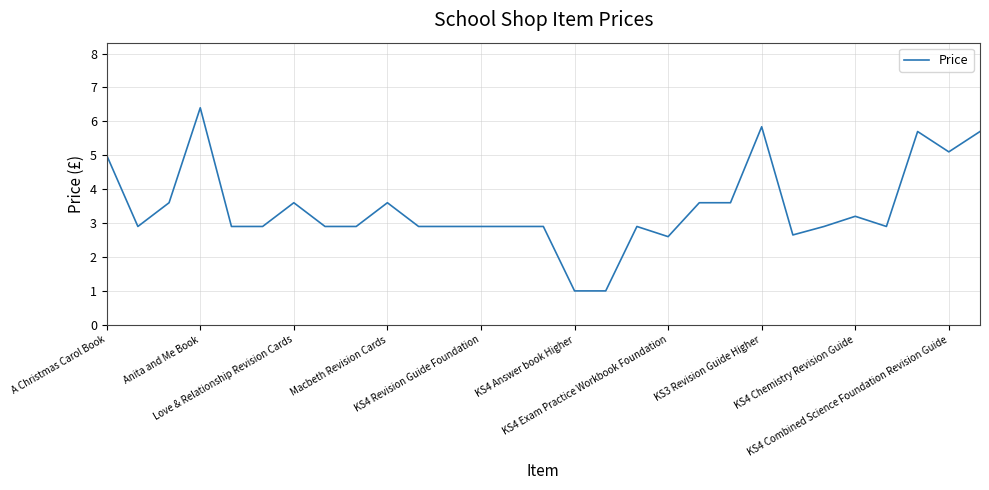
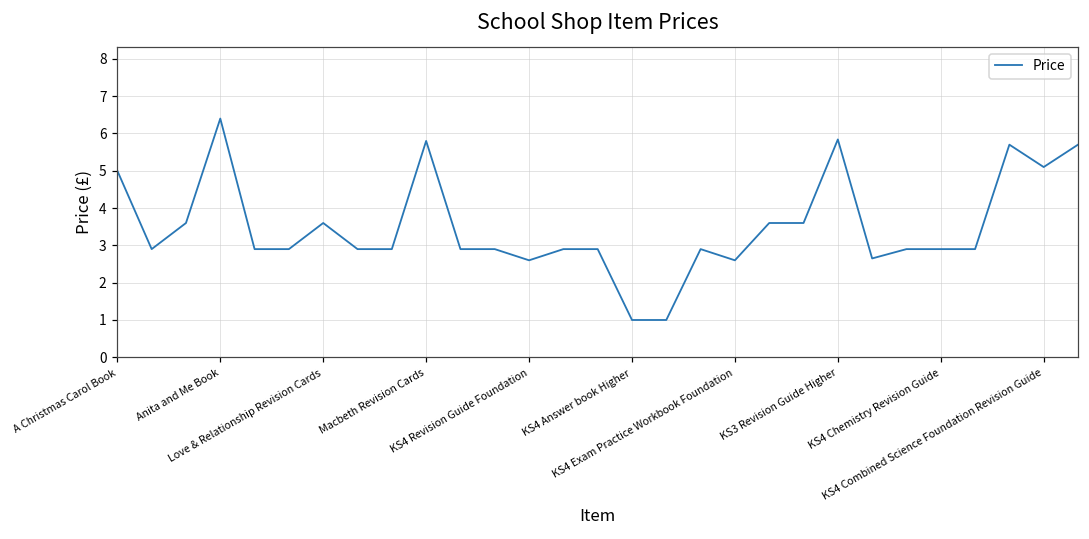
Macbeth Revision Cards: 3.6 -> 5.8
KS4 Revision Guide Foundation: 2.9 -> 2.6
KS4 Chemistry Revision Guide: 3.2 -> 2.9
